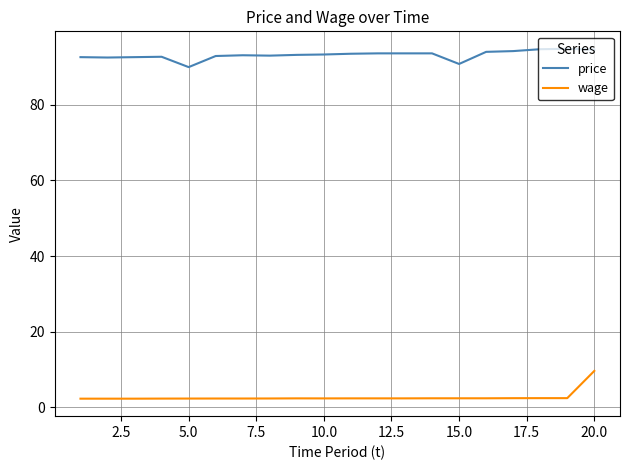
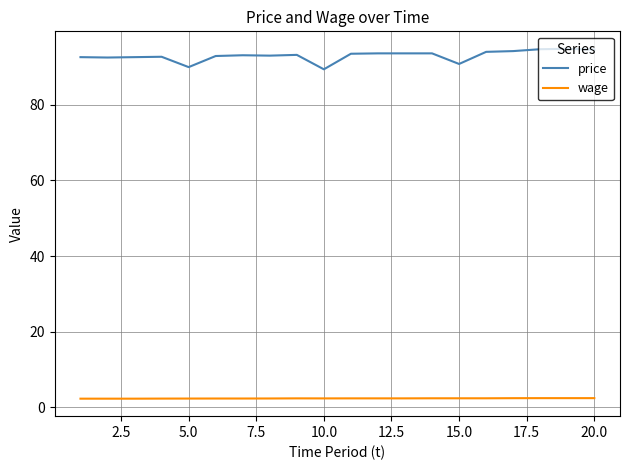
price, 10.0: 93 -> 89
wage, 20.0: 10 -> 2
